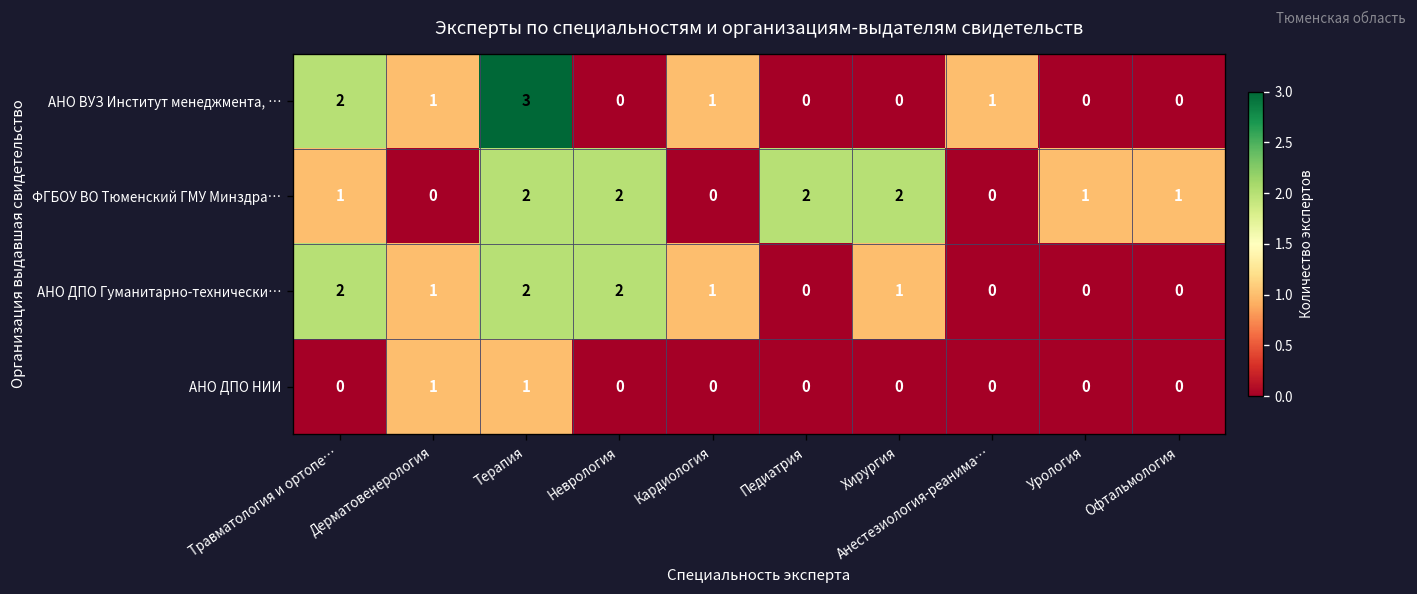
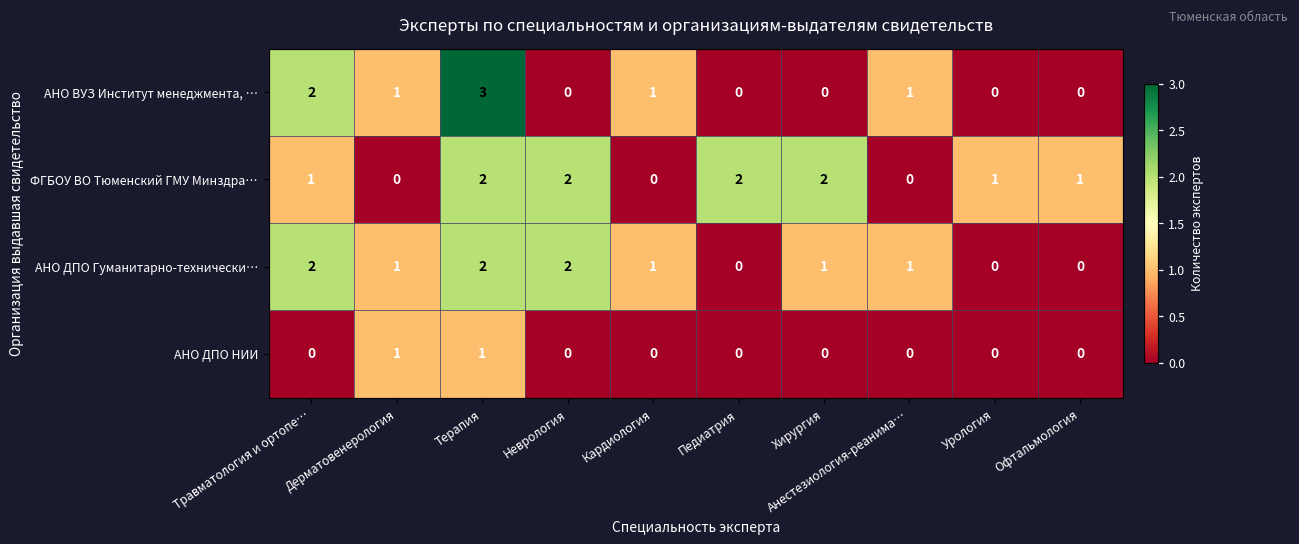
АНО ДПО Гуманитарно-технически…, Анестезиология-реанима…: 0 -> 1
